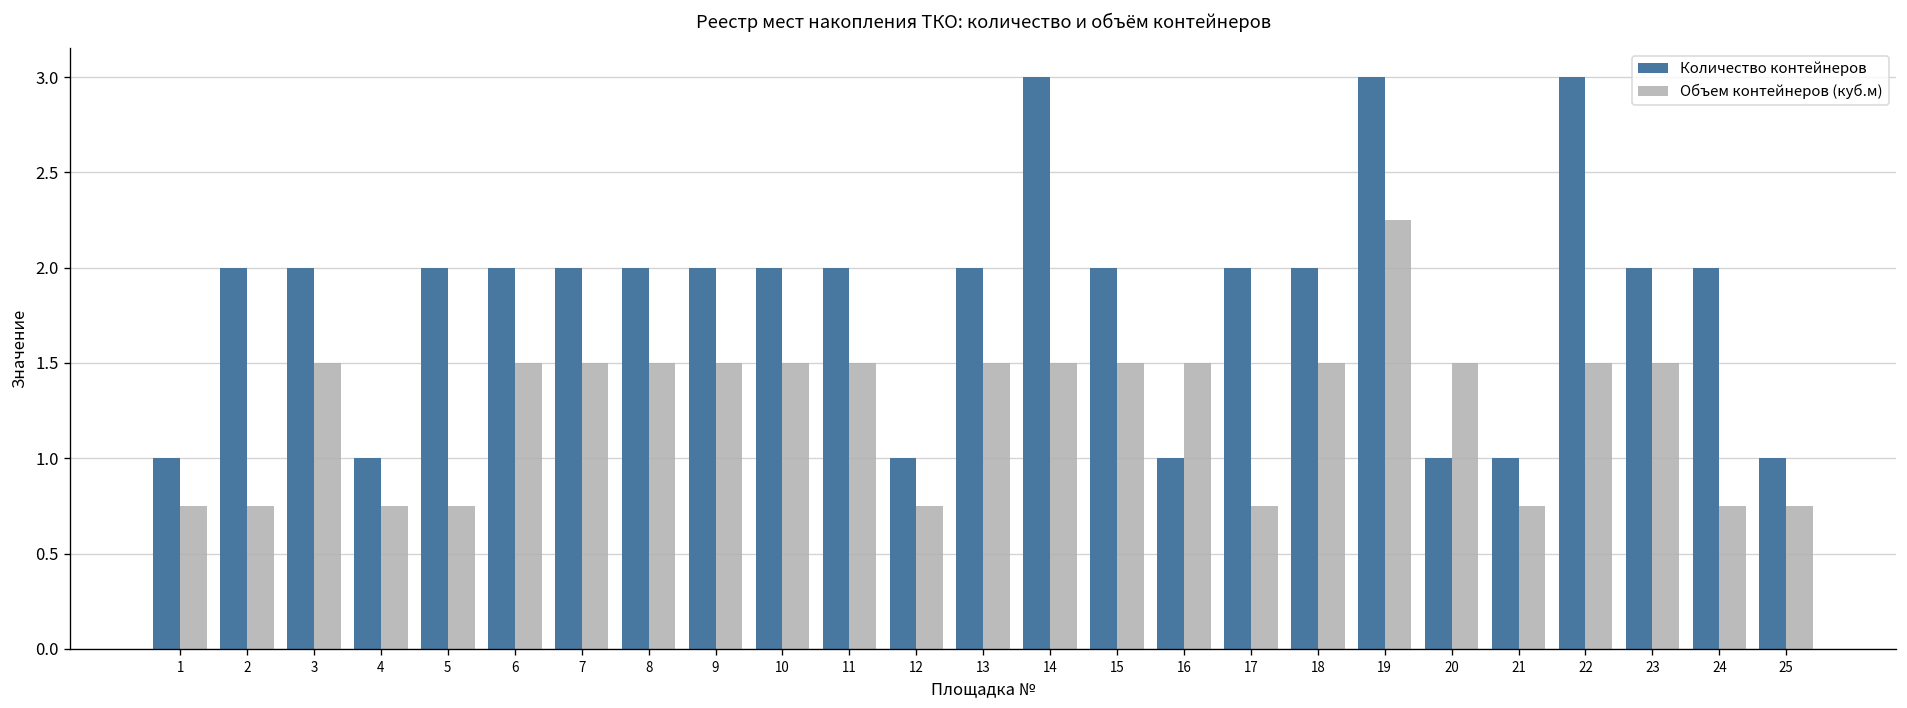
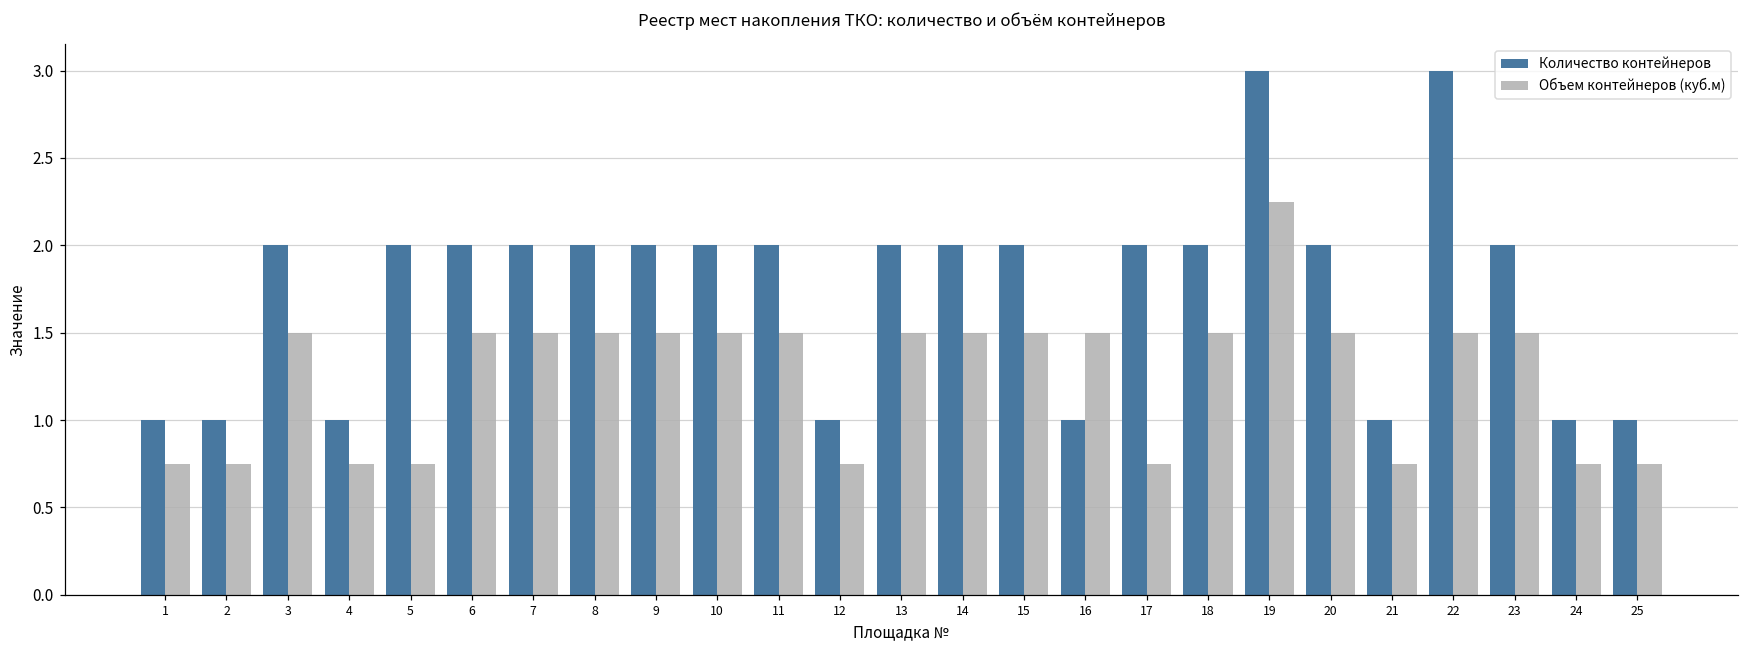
Количество контейнеров, 2: 2 -> 1
Количество контейнеров, 14: 3 -> 2
Количество контейнеров, 20: 1 -> 2
Количество контейнеров, 24: 2 -> 1
